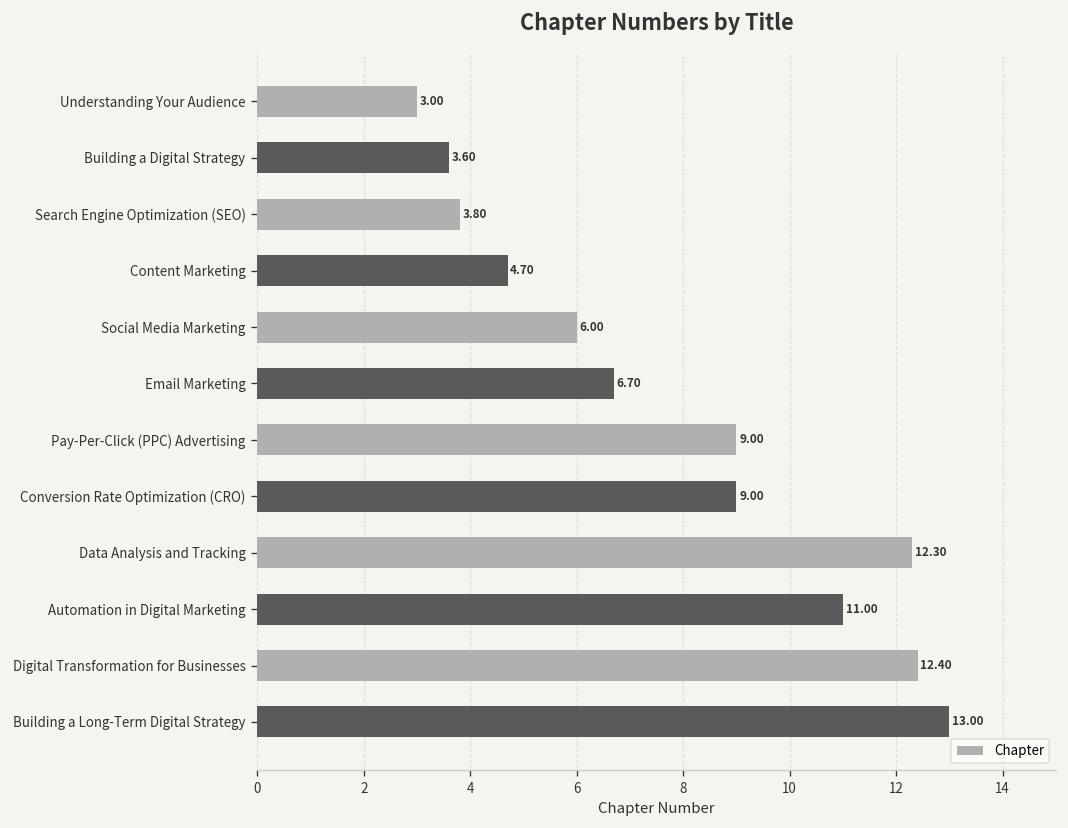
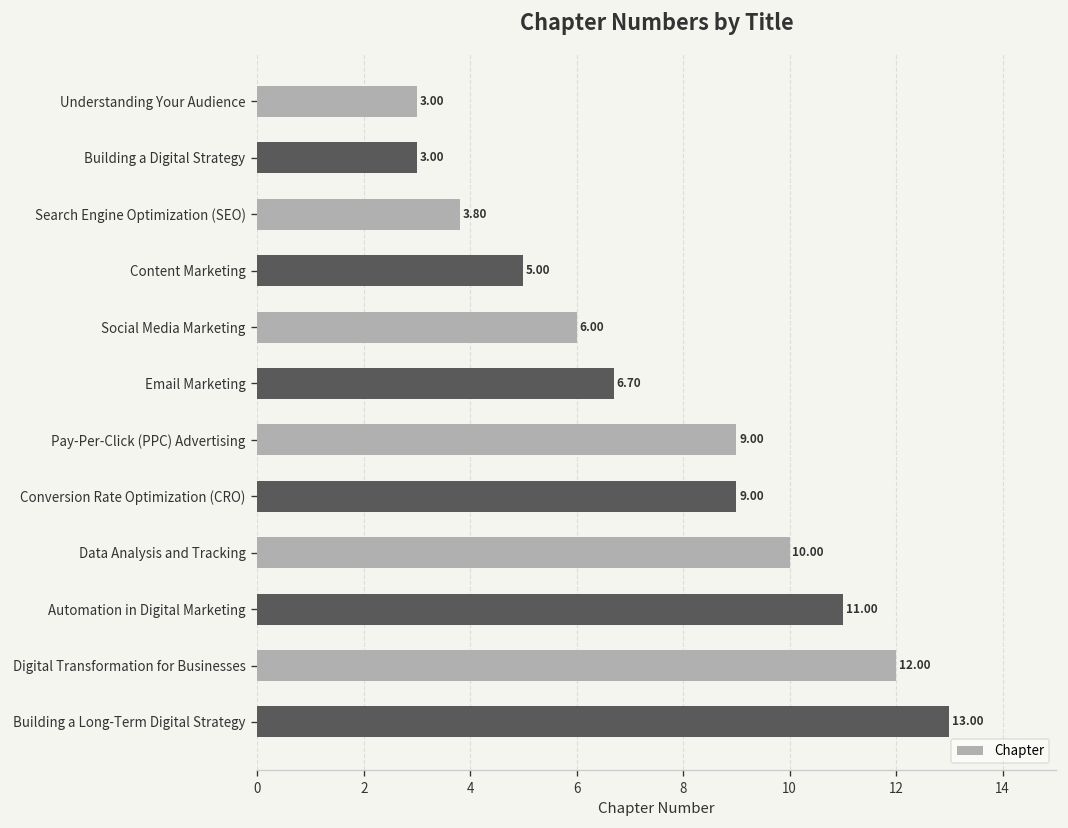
Building a Digital Strategy: 3.60 -> 3.00
Content Marketing: 4.70 -> 5.00
Data Analysis and Tracking: 12.30 -> 10.00
Digital Transformation for Businesses: 12.40 -> 12.00
